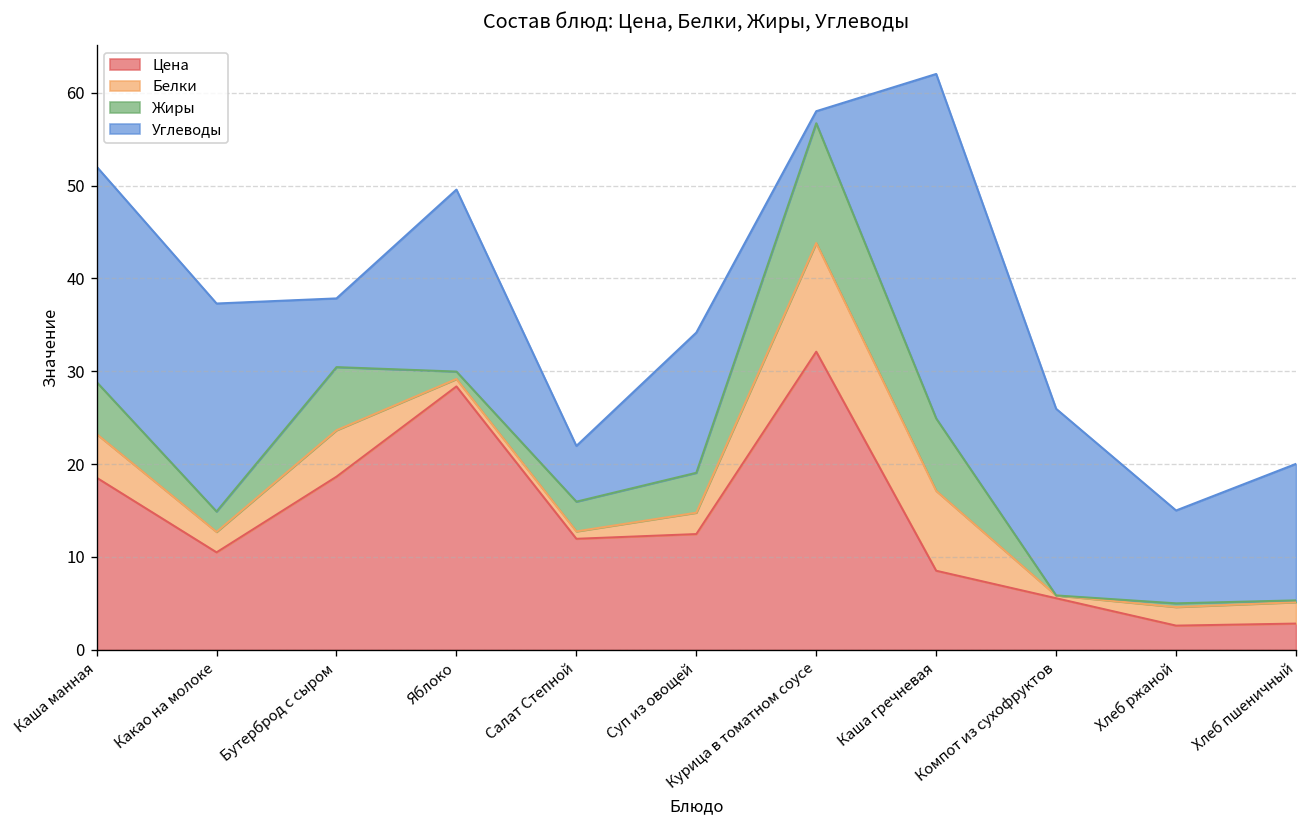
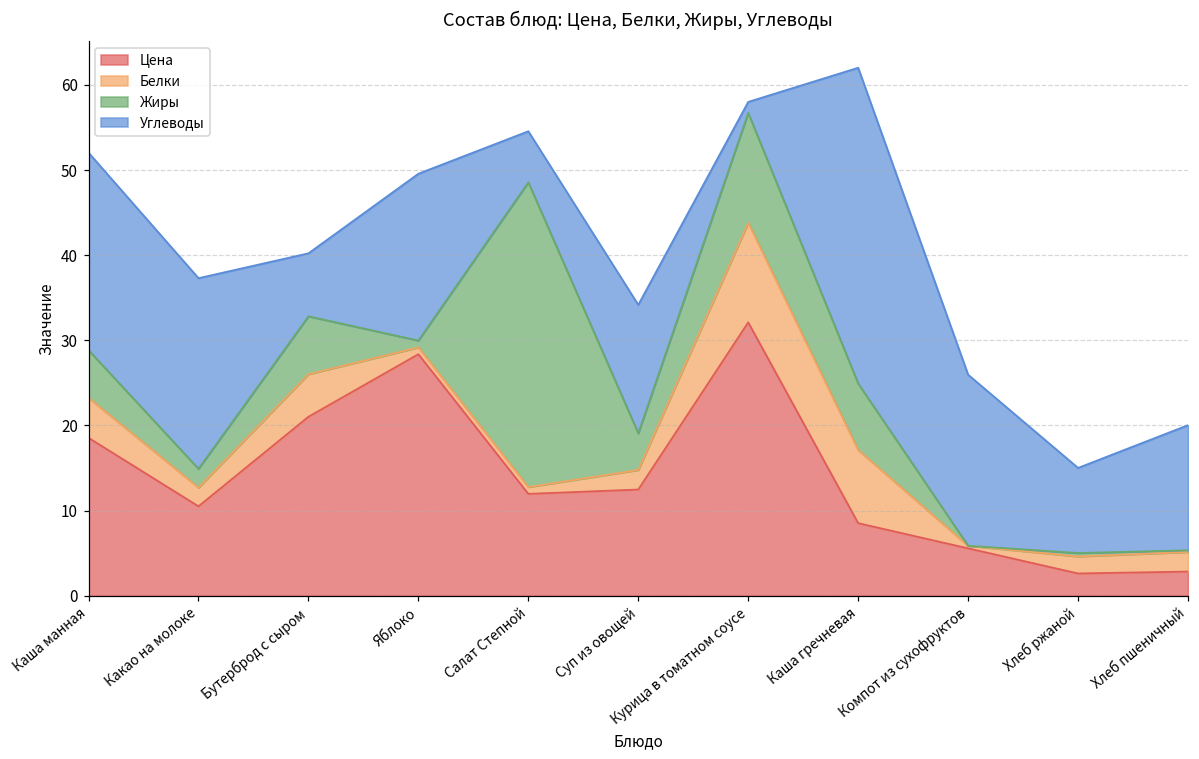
Цена, Бутерброд с сыром: 19 -> 21
Жиры, Салат Степной: 3 -> 36
